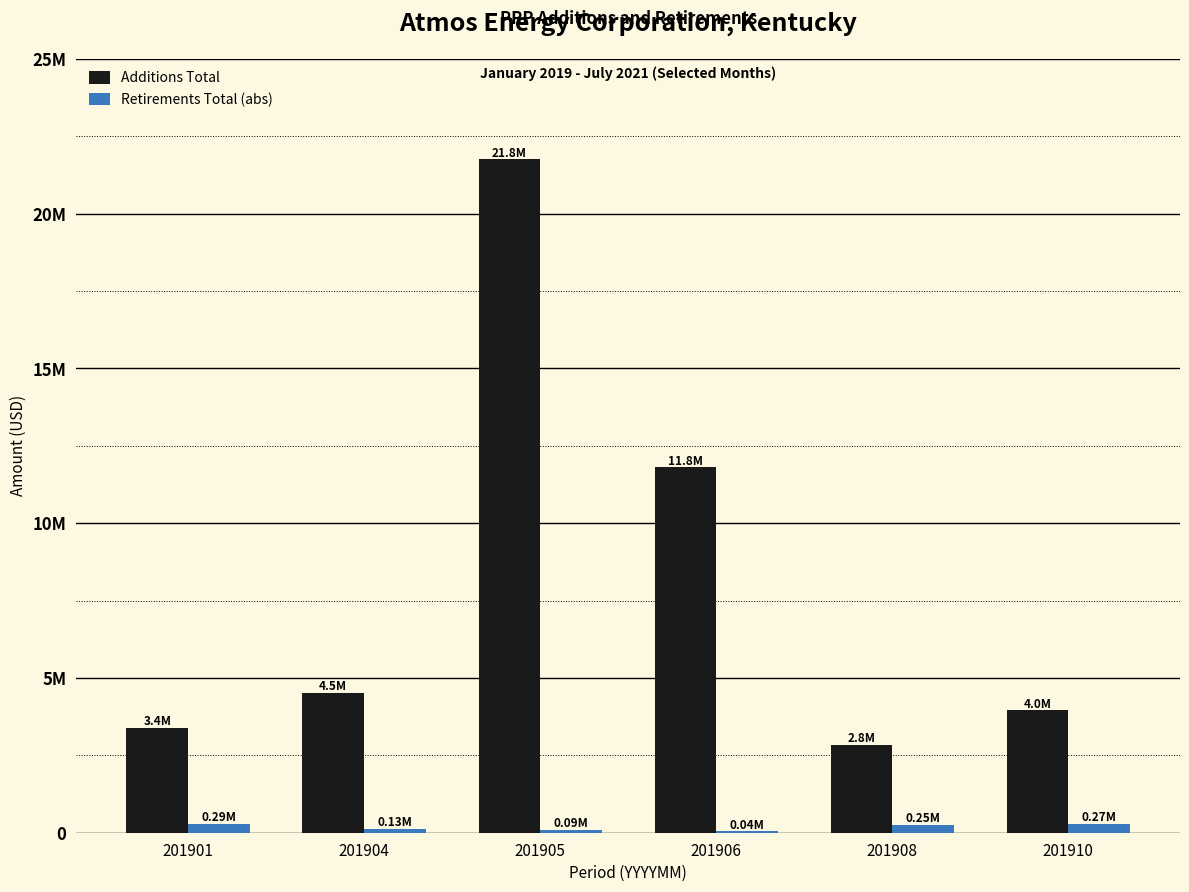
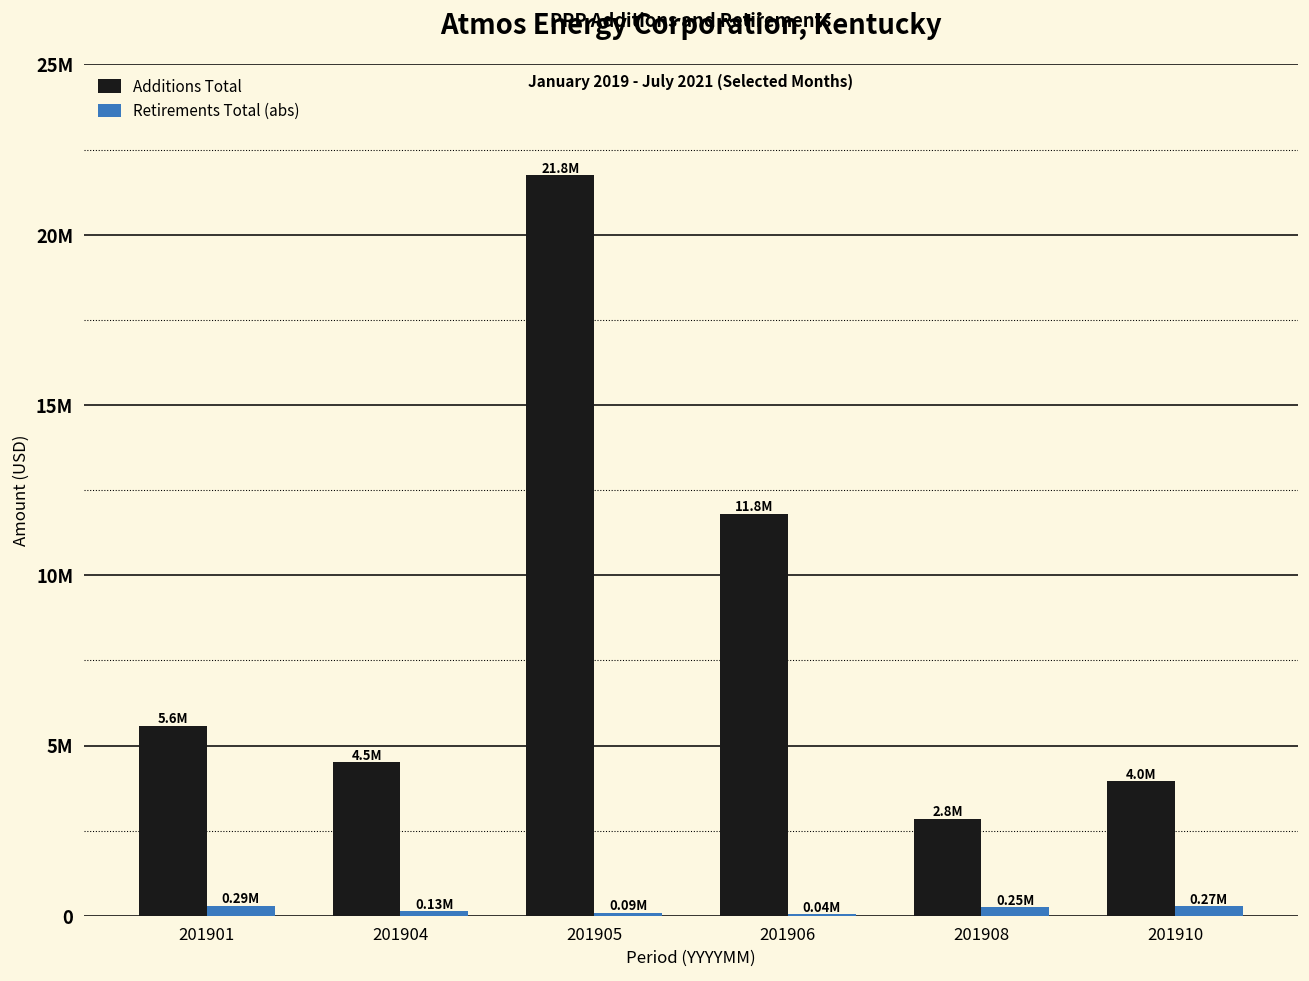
Additions Total, 201901: 3.4M -> 5.6M
